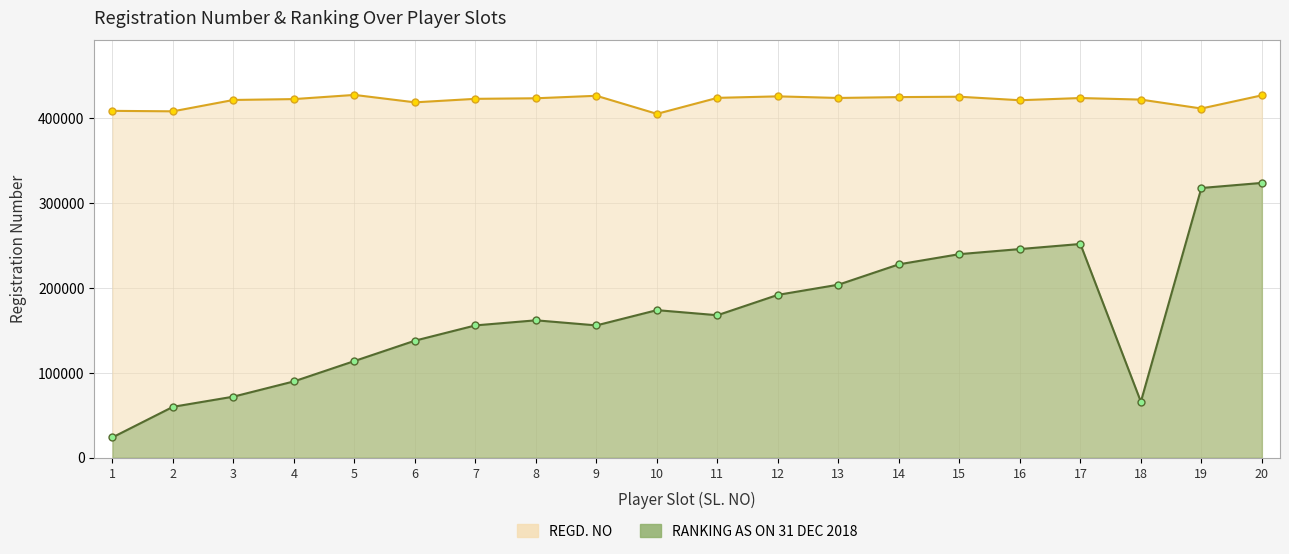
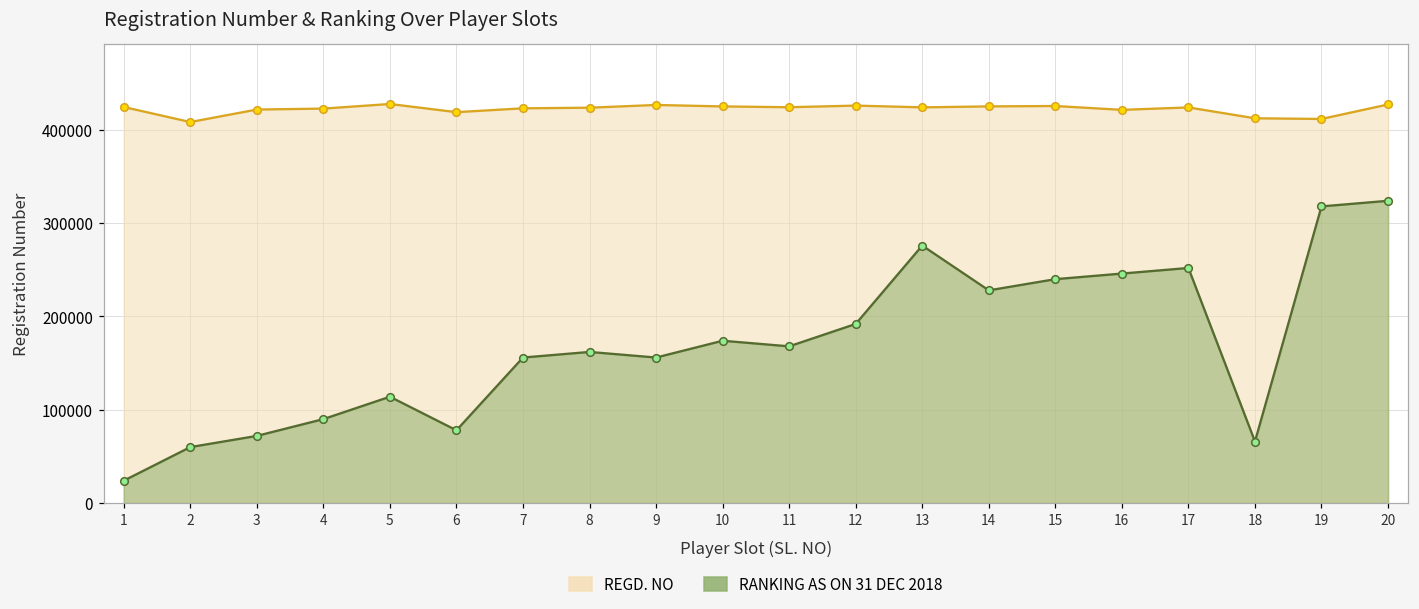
REGD. NO, 1: 410000 -> 420000
RANKING AS ON 31 DEC 2018, 6: 140000 -> 80000
REGD. NO, 10: 410000 -> 430000
RANKING AS ON 31 DEC 2018, 13: 200000 -> 280000
REGD. NO, 18: 420000 -> 410000
